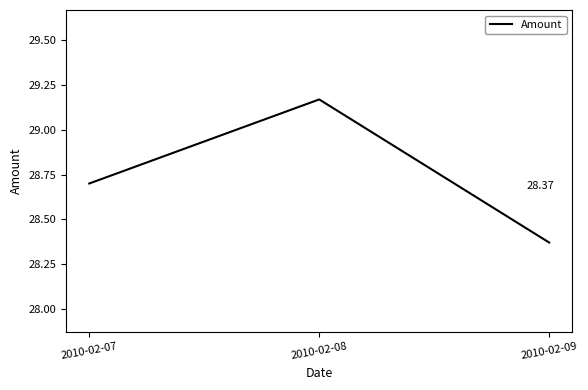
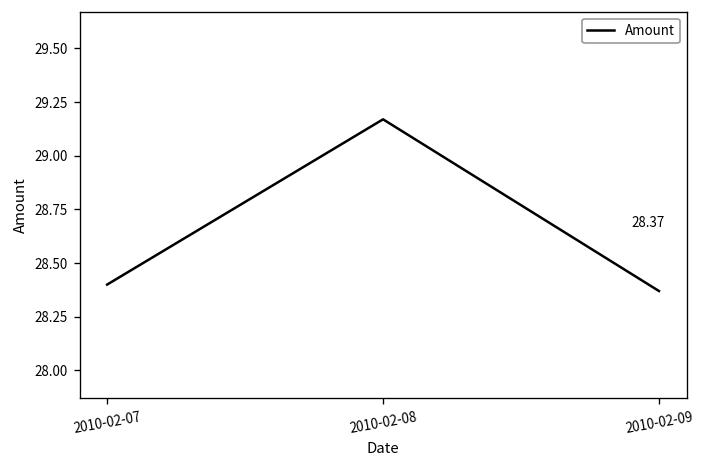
2010-02-07: 28.7 -> 28.4
